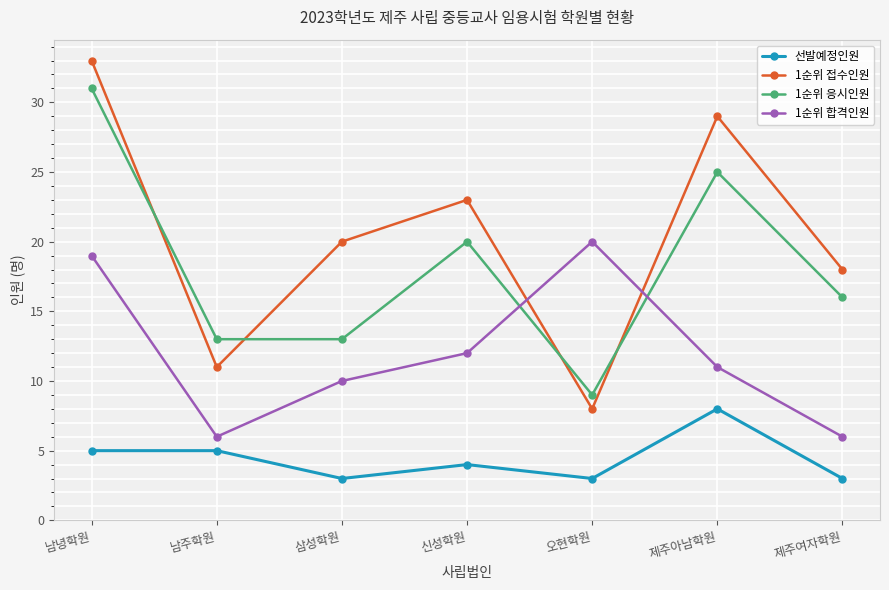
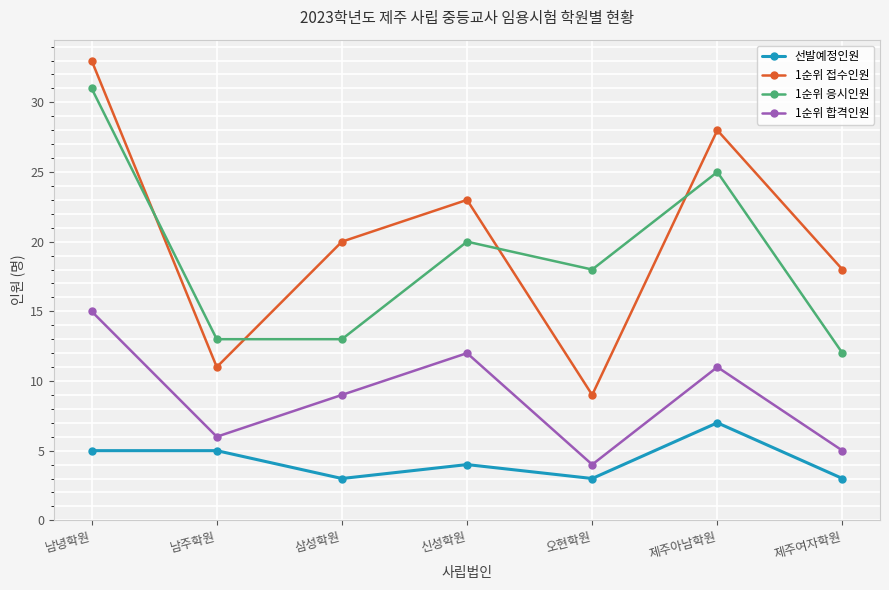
1순위 합격인원, 남녕학원: 19 -> 15
1순위 합격인원, 삼성학원: 10 -> 9
1순위 접수인원, 오현학원: 8 -> 9
1순위 응시인원, 오현학원: 9 -> 18
1순위 합격인원, 오현학원: 20 -> 4
선발예정인원, 제주아남학원: 8 -> 7
1순위 접수인원, 제주아남학원: 29 -> 28
1순위 응시인원, 제주여자학원: 16 -> 12
1순위 합격인원, 제주여자학원: 6 -> 5
